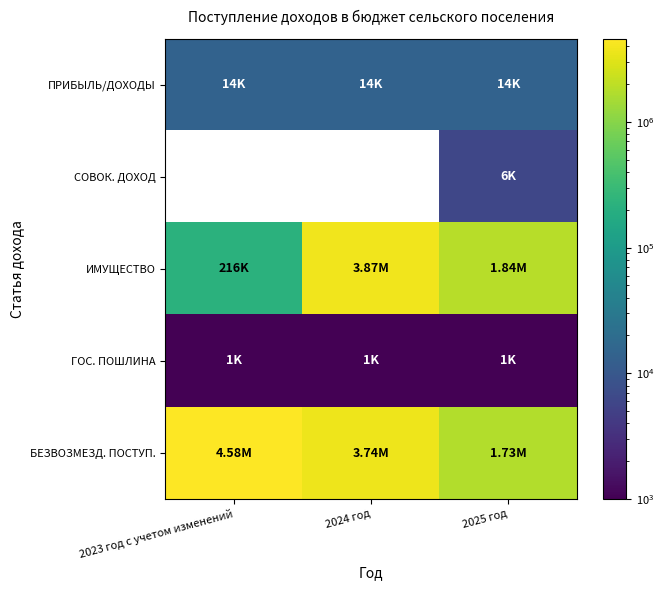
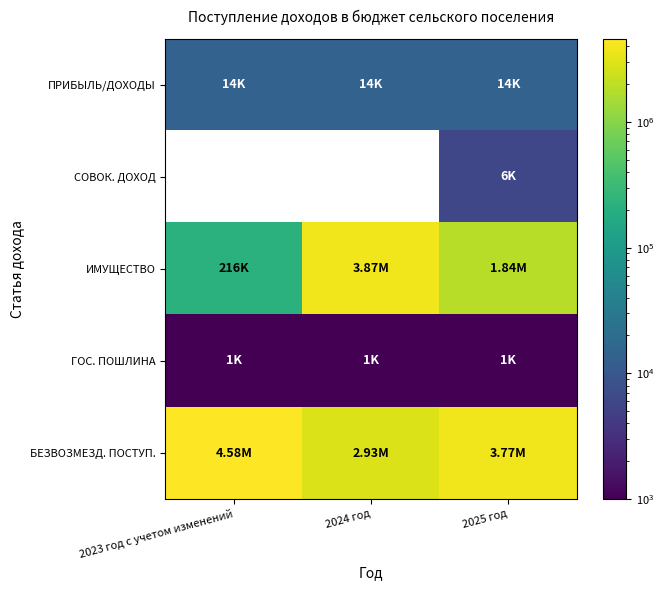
БЕЗВОЗМЕЗД. ПОСТУП., 2024 год: 3.74M -> 2.93M
БЕЗВОЗМЕЗД. ПОСТУП., 2025 год: 1.73M -> 3.77M
